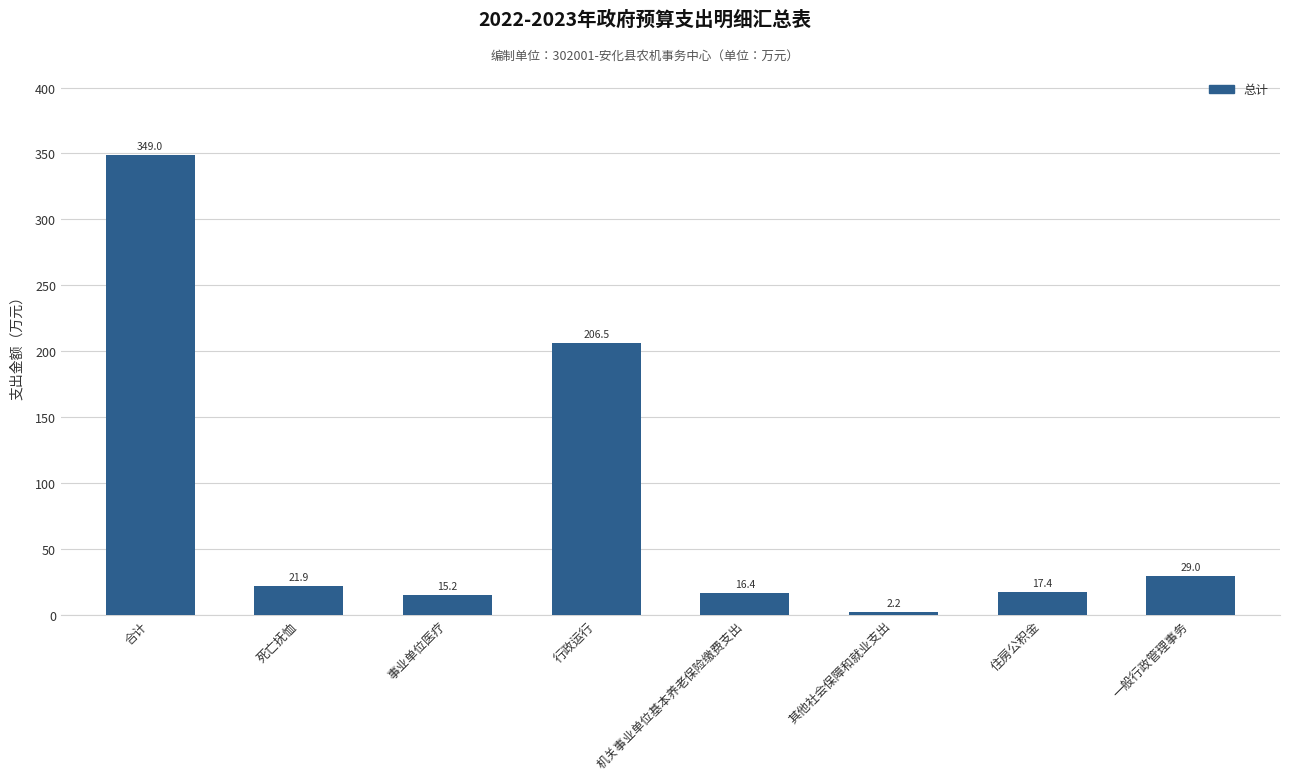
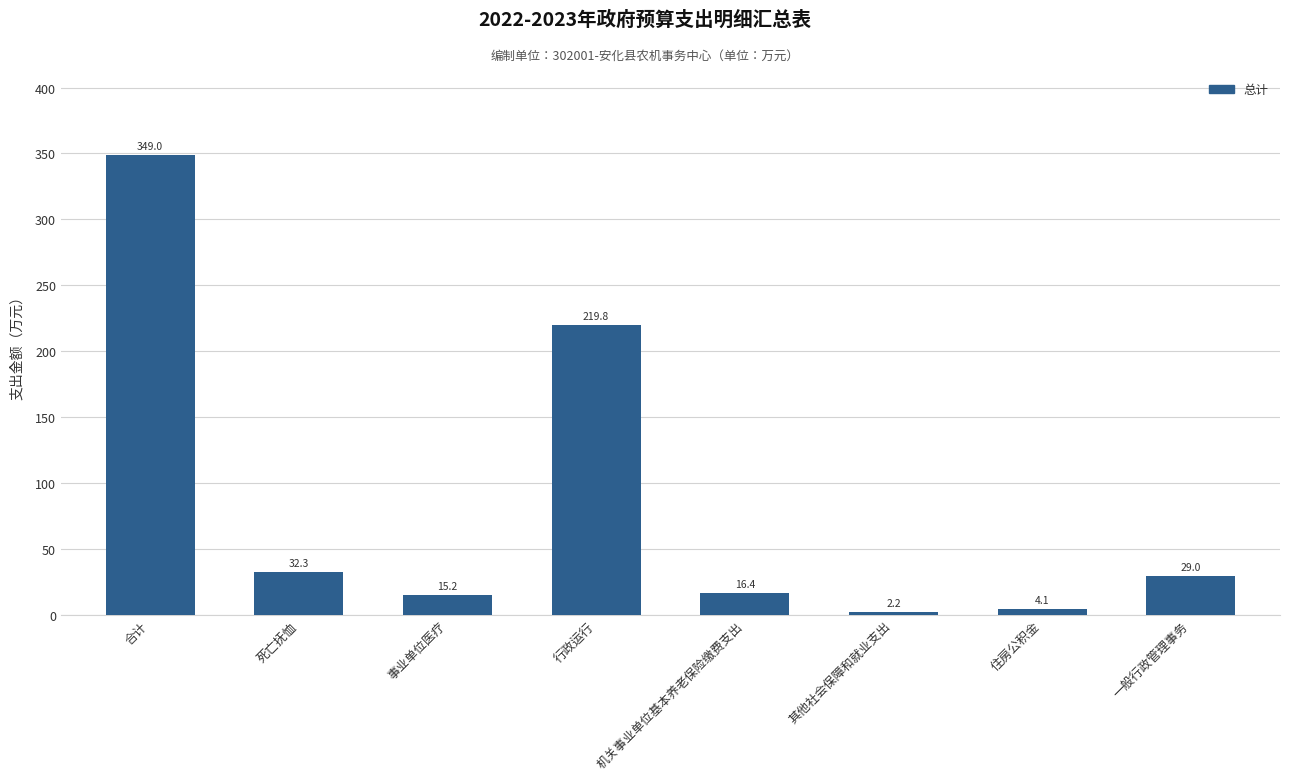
死亡抚恤: 21.9 -> 32.3
行政运行: 206.5 -> 219.8
住房公积金: 17.4 -> 4.1
